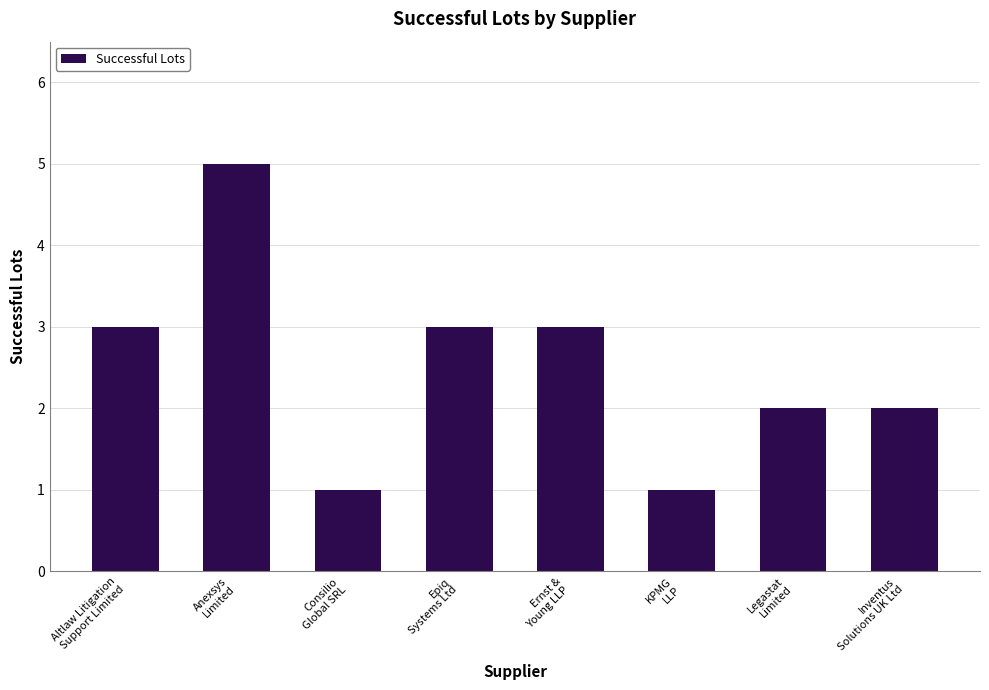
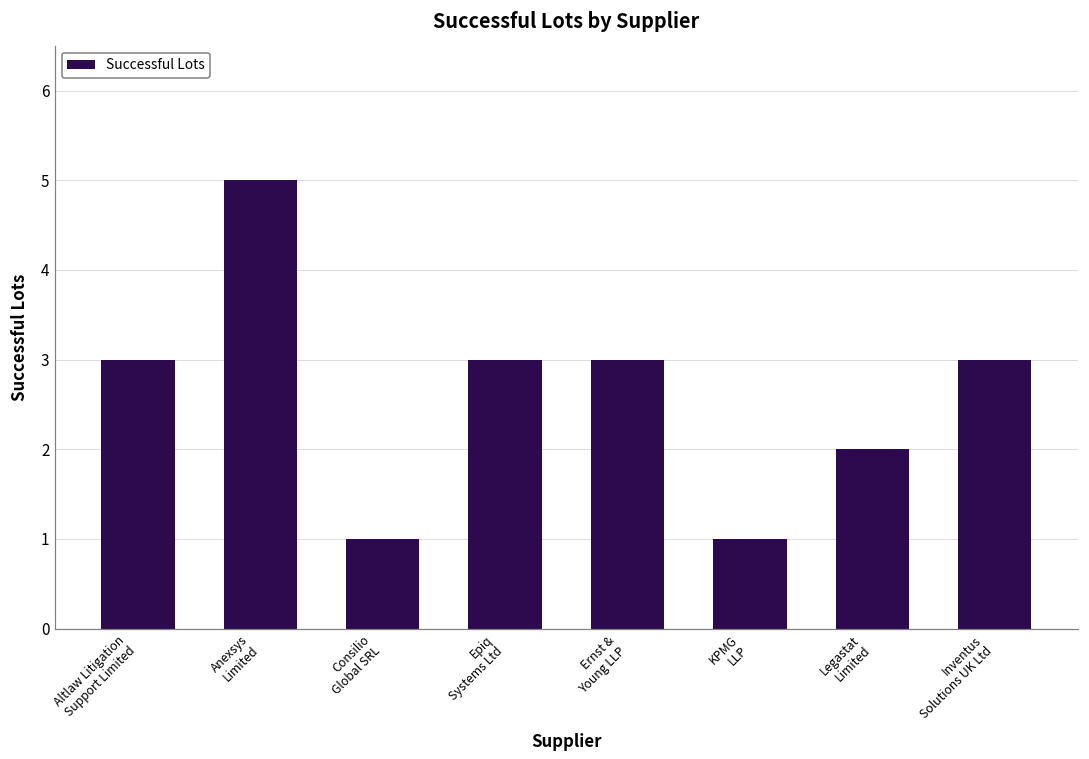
Inventus Solutions UK Ltd: 2 -> 3
